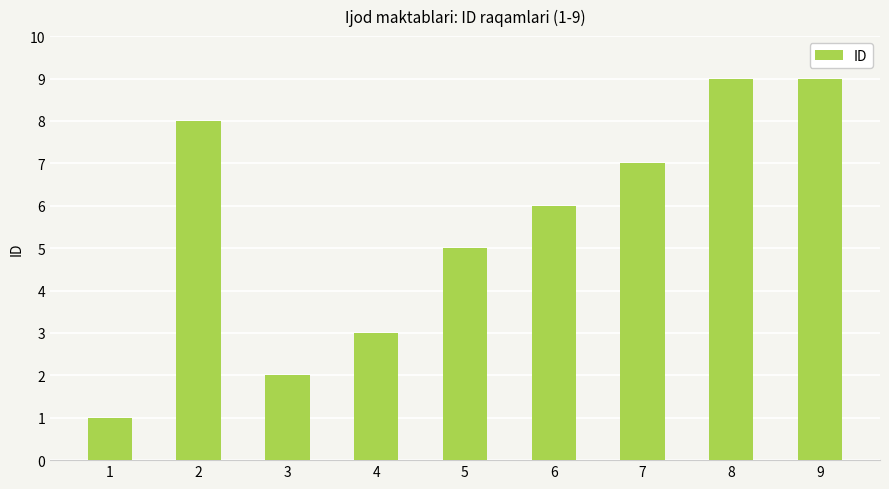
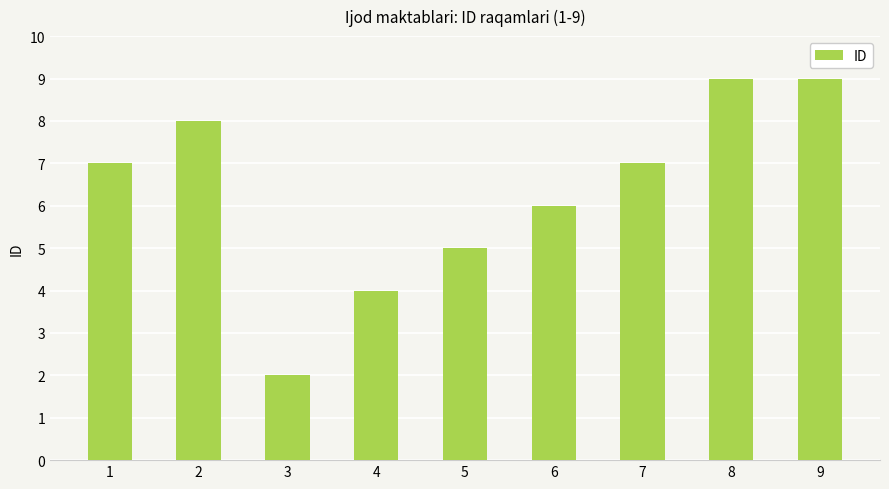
1: 1 -> 7
4: 3 -> 4
